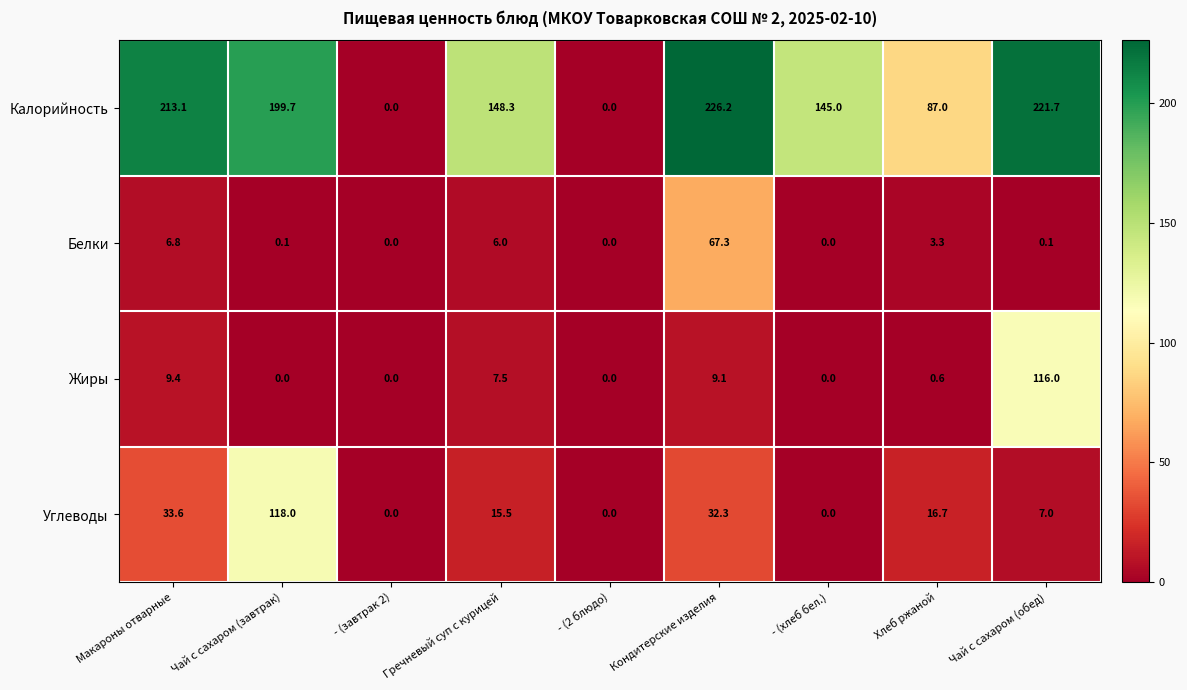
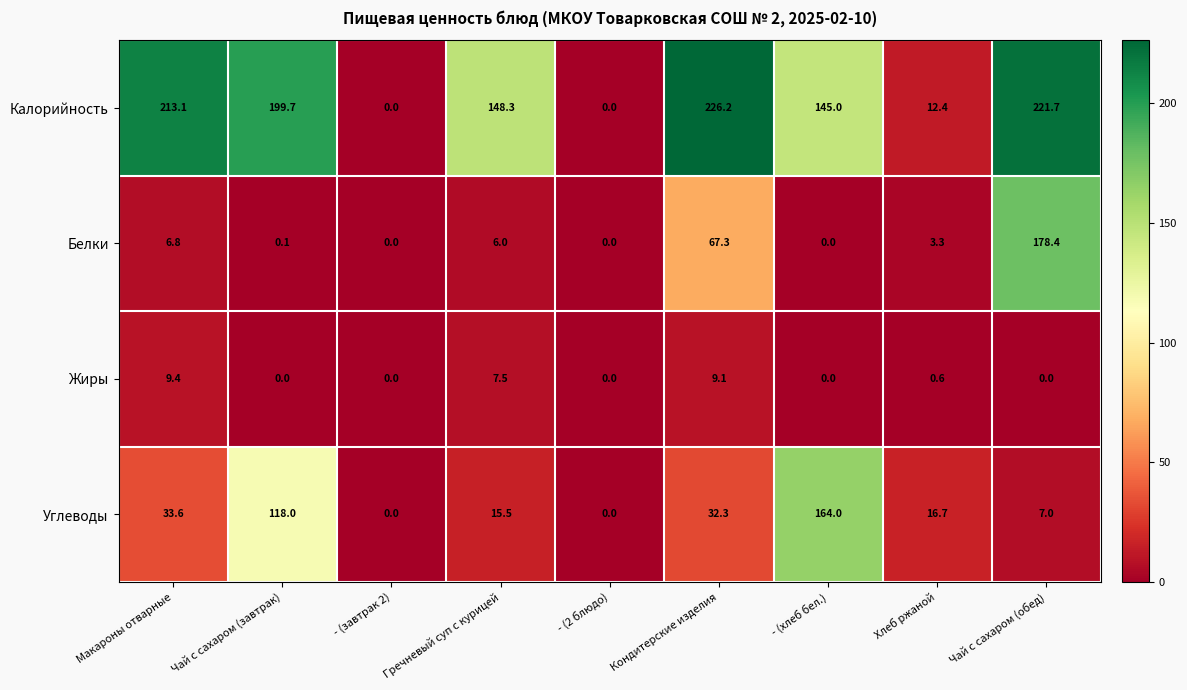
Калорийность, Хлеб ржаной: 87.0 -> 12.4
Белки, Чай с сахаром (обед): 0.1 -> 178.4
Жиры, Чай с сахаром (обед): 116.0 -> 0.0
Углеводы, - (хлеб бел.): 0.0 -> 164.0
